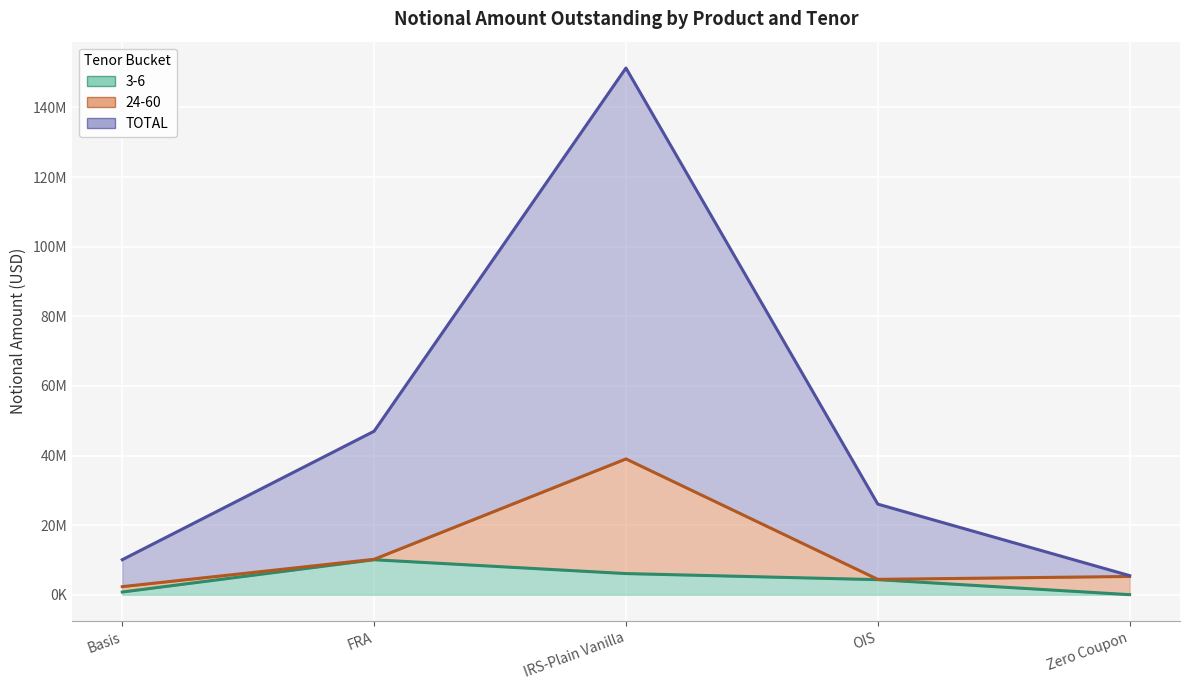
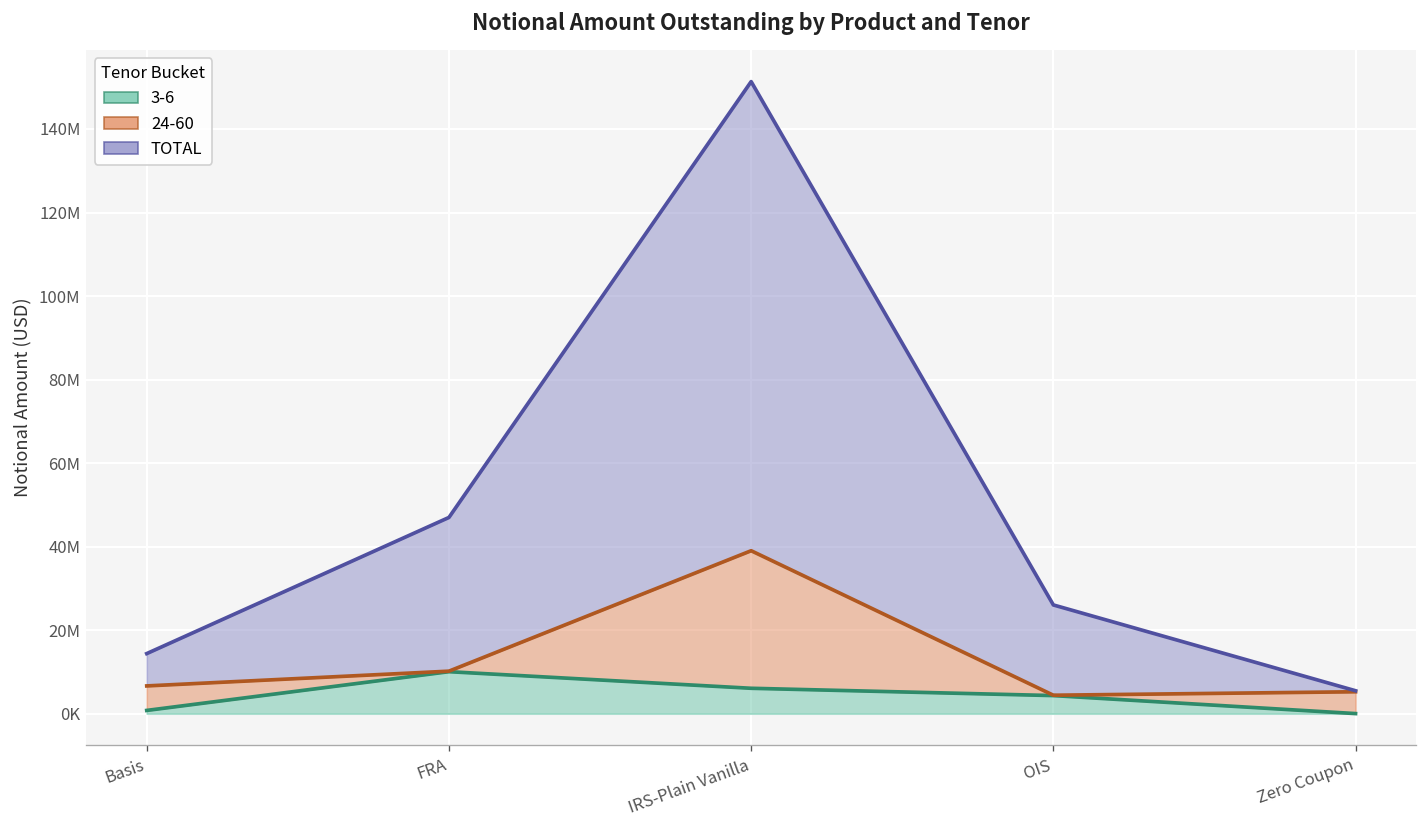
24-60, Basis: 2000000 -> 6000000
